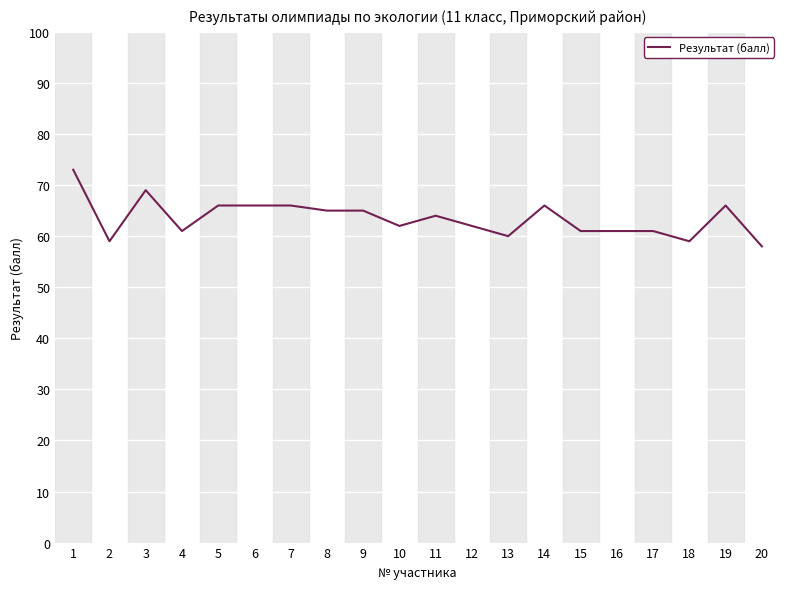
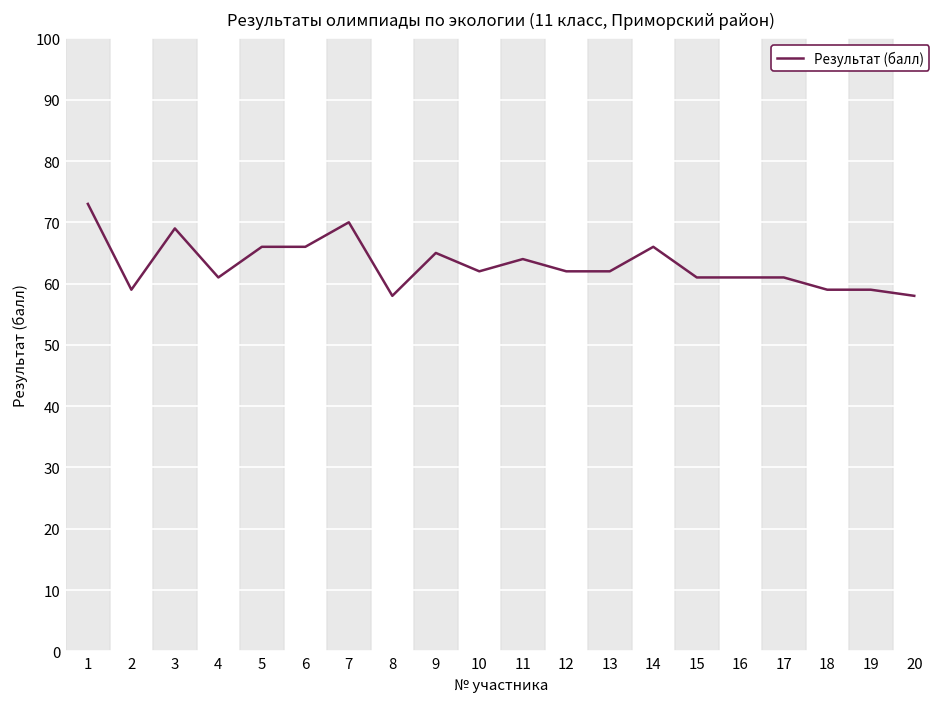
7: 66 -> 70
8: 65 -> 58
13: 60 -> 62
19: 66 -> 59
